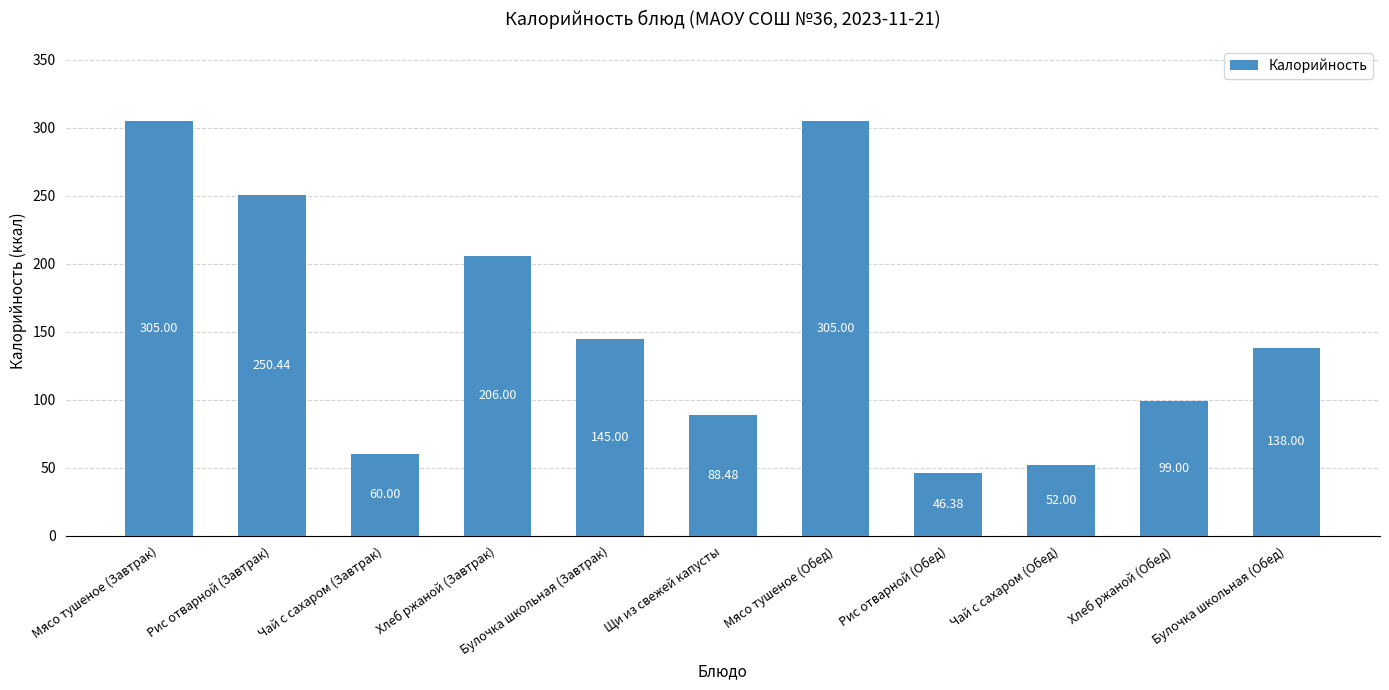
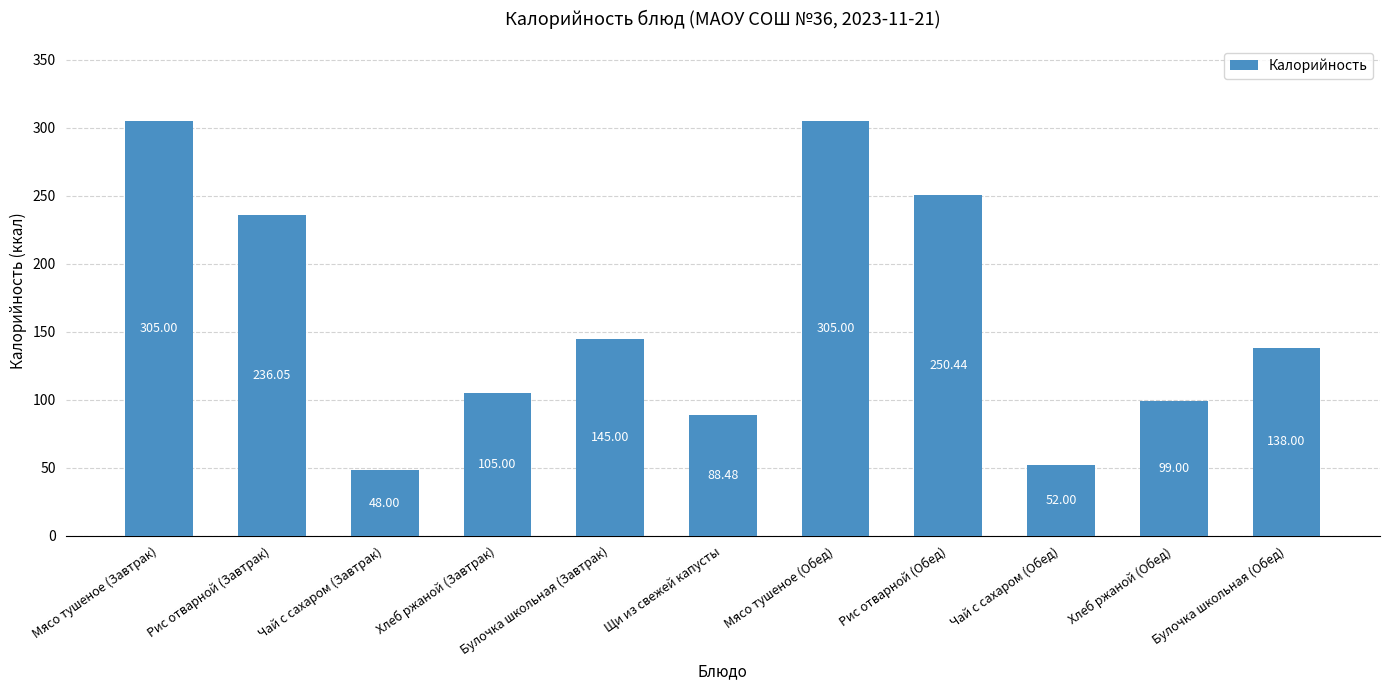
Рис отварной (Завтрак): 250.44 -> 236.05
Чай с сахаром (Завтрак): 60.00 -> 48.00
Хлеб ржаной (Завтрак): 206.00 -> 105.00
Рис отварной (Обед): 46.38 -> 250.44
